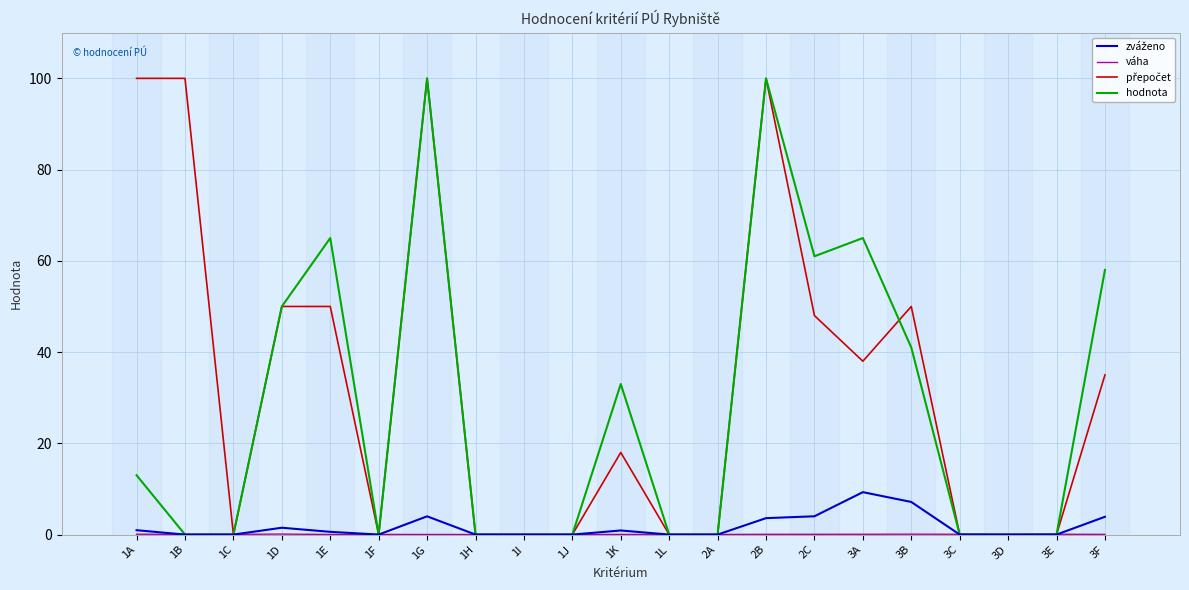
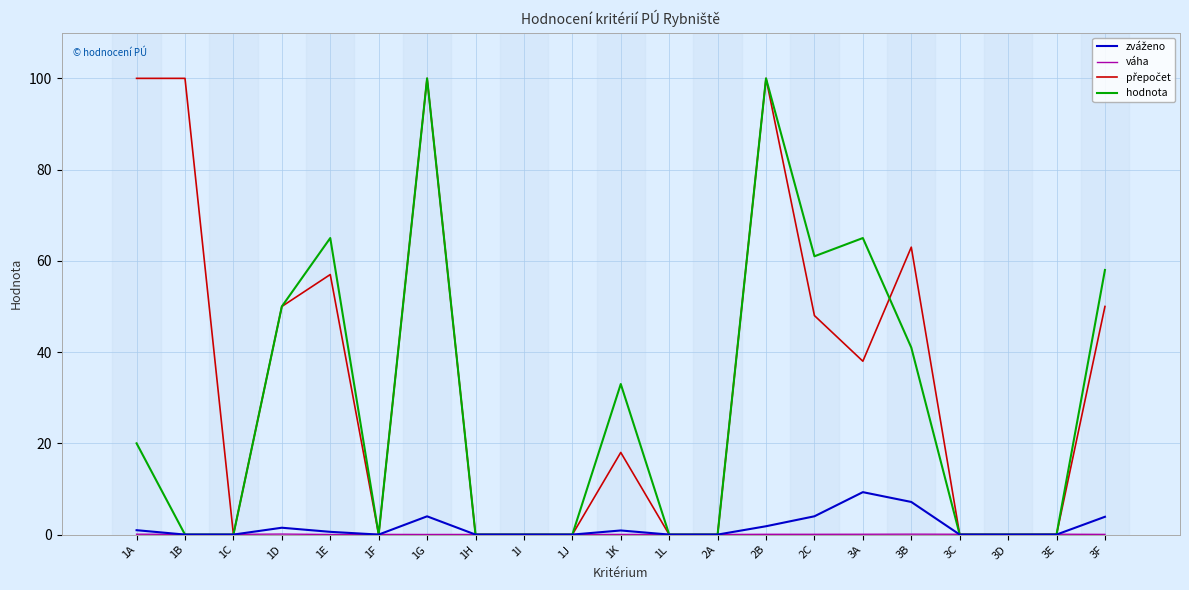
hodnota, 1A: 13 -> 20
přepočet, 1E: 50 -> 57
zváženo, 2B: 4 -> 2
přepočet, 3B: 50 -> 63
přepočet, 3F: 35 -> 50
